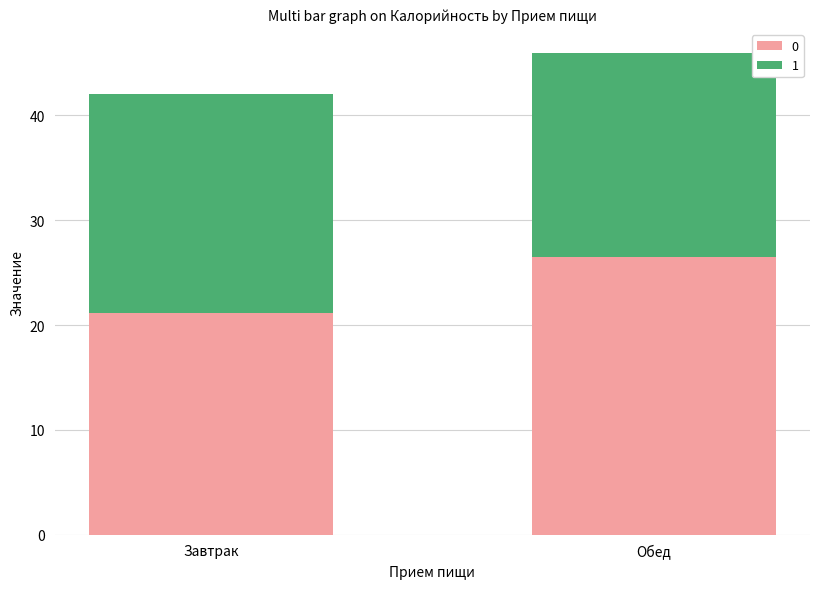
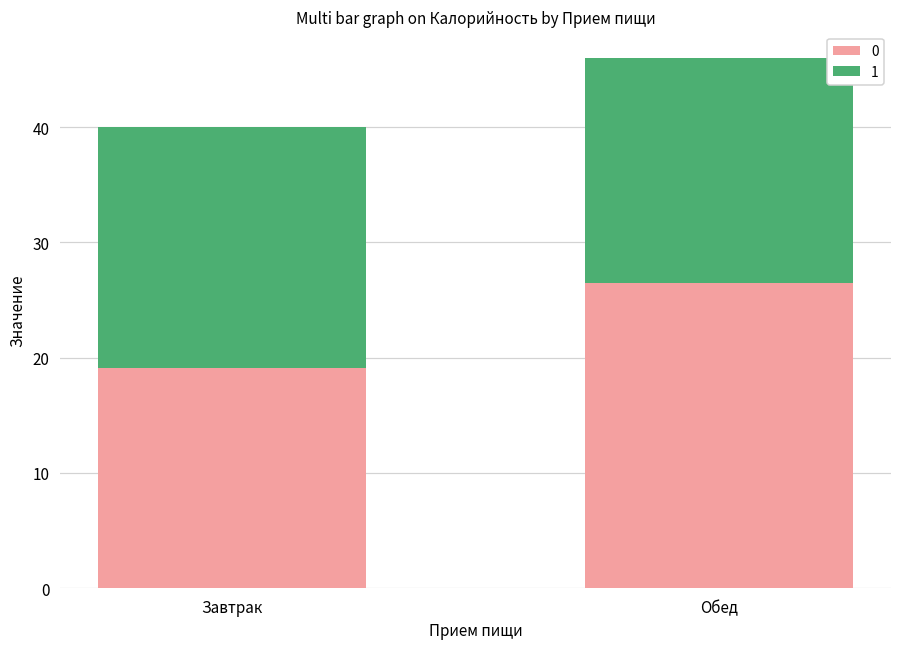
0, Завтрак: 21.1 -> 19.1
